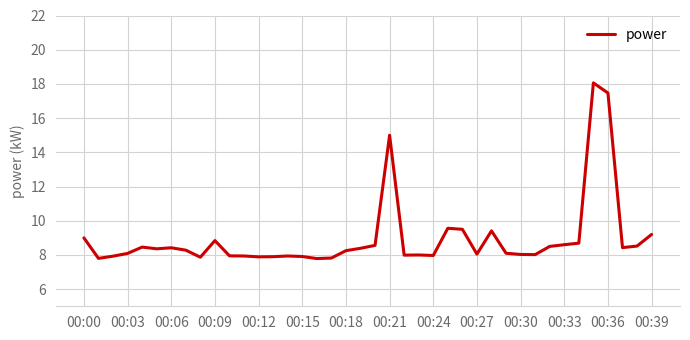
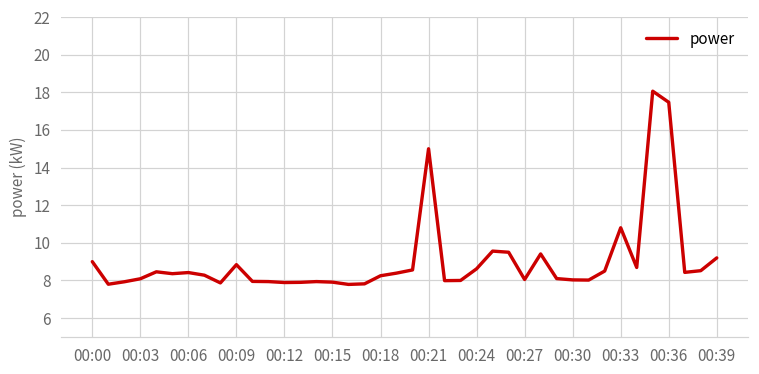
00:24: 8.0 -> 8.6
00:33: 8.6 -> 10.8
